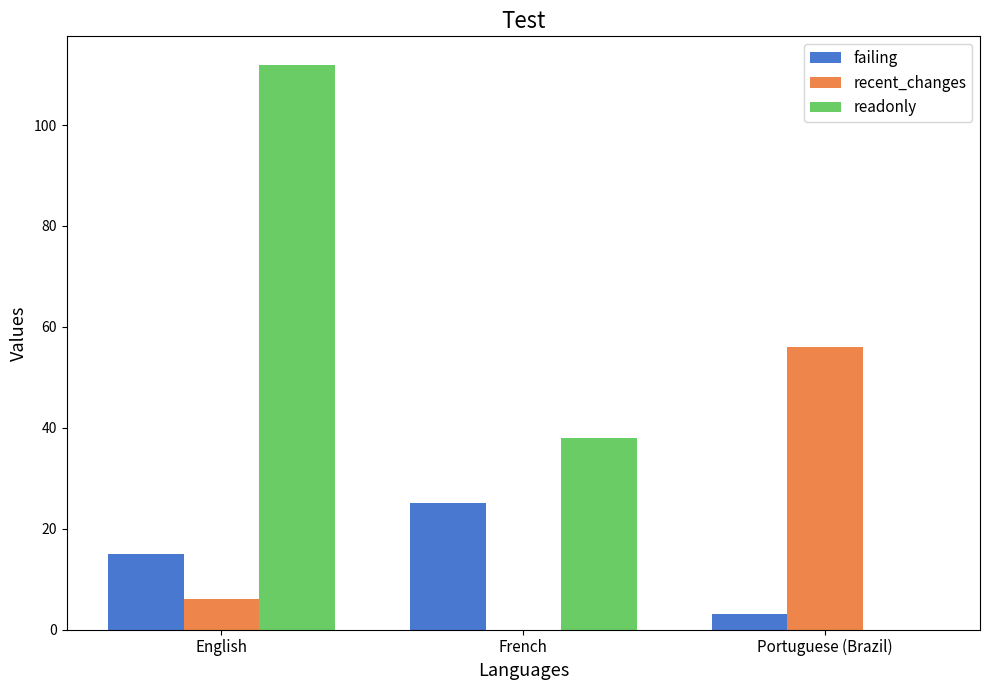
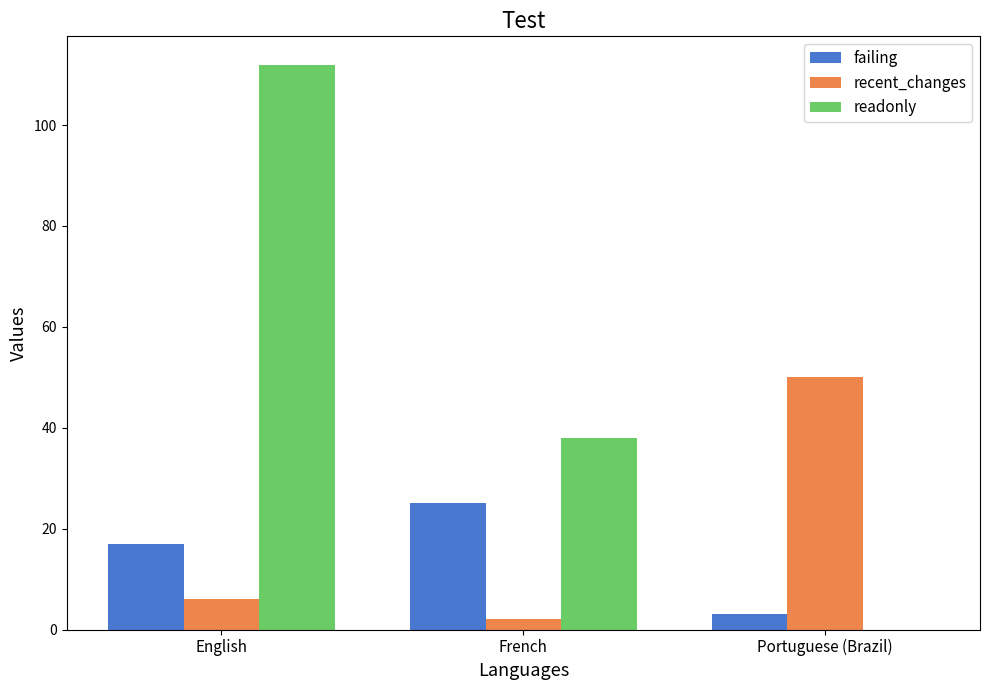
failing, English: 15 -> 17
recent_changes, French: 0 -> 2
recent_changes, Portuguese (Brazil): 56 -> 50
